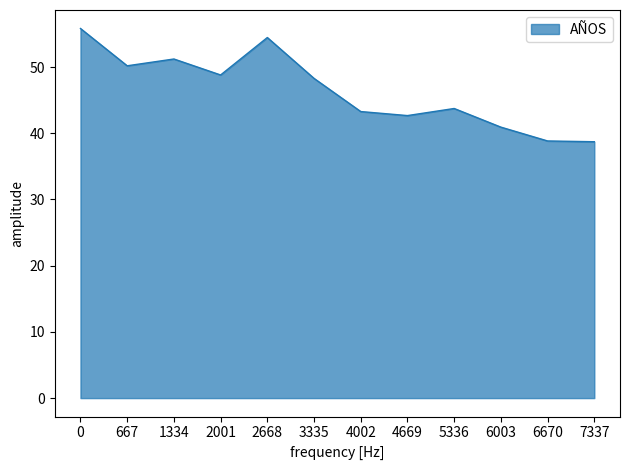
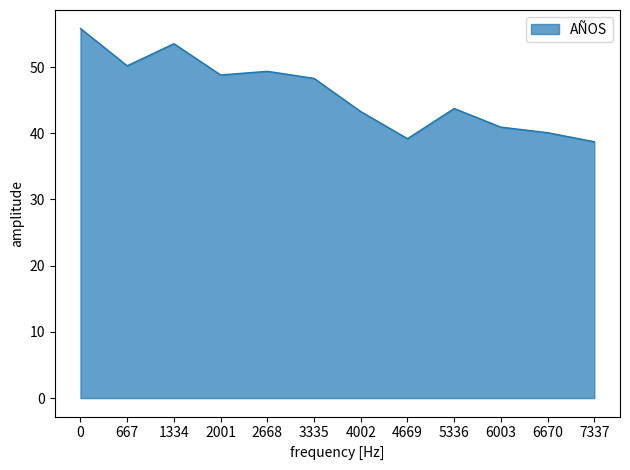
1334: 51 -> 54
2668: 54 -> 49
4669: 43 -> 39
6670: 39 -> 40
